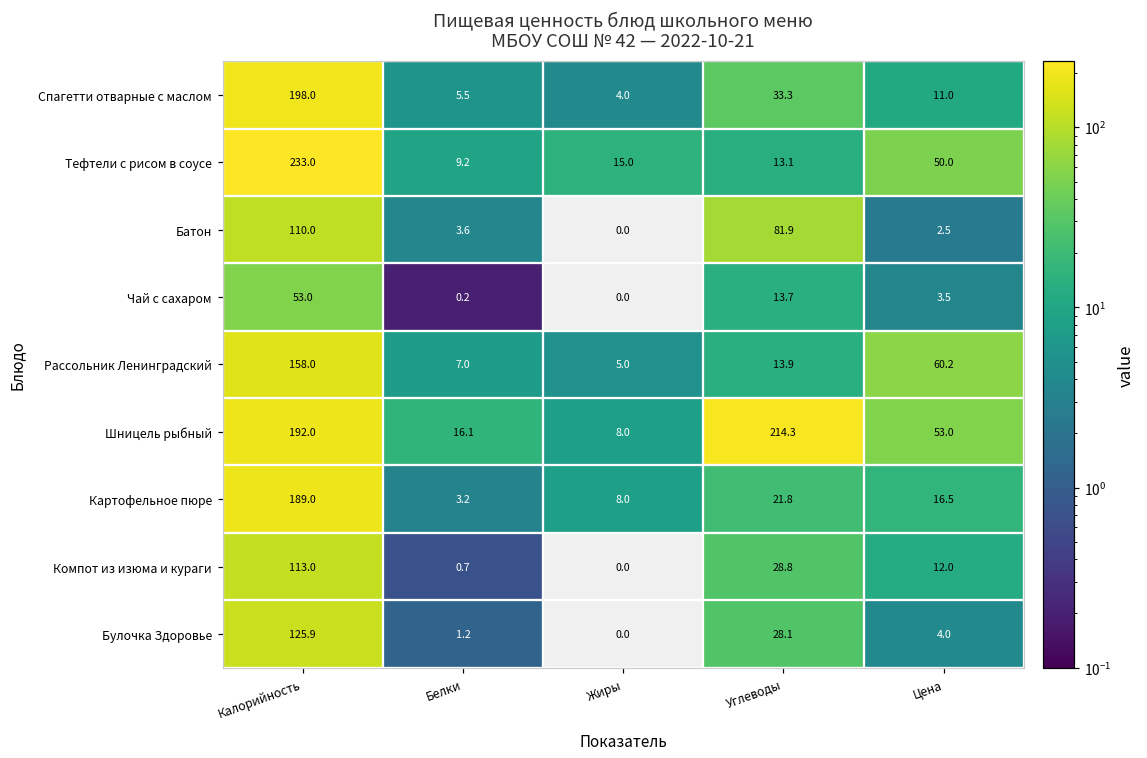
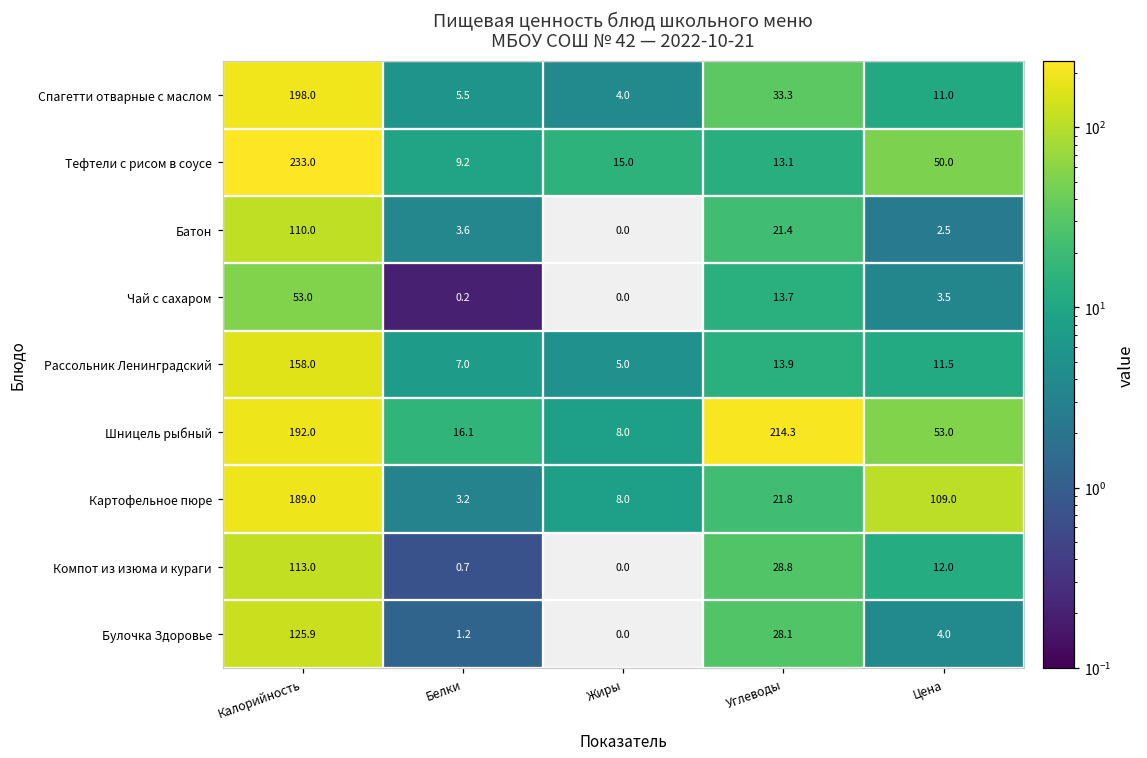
Батон, Углеводы: 81.9 -> 21.4
Рассольник Ленинградский, Цена: 60.2 -> 11.5
Картофельное пюре, Цена: 16.5 -> 109.0
